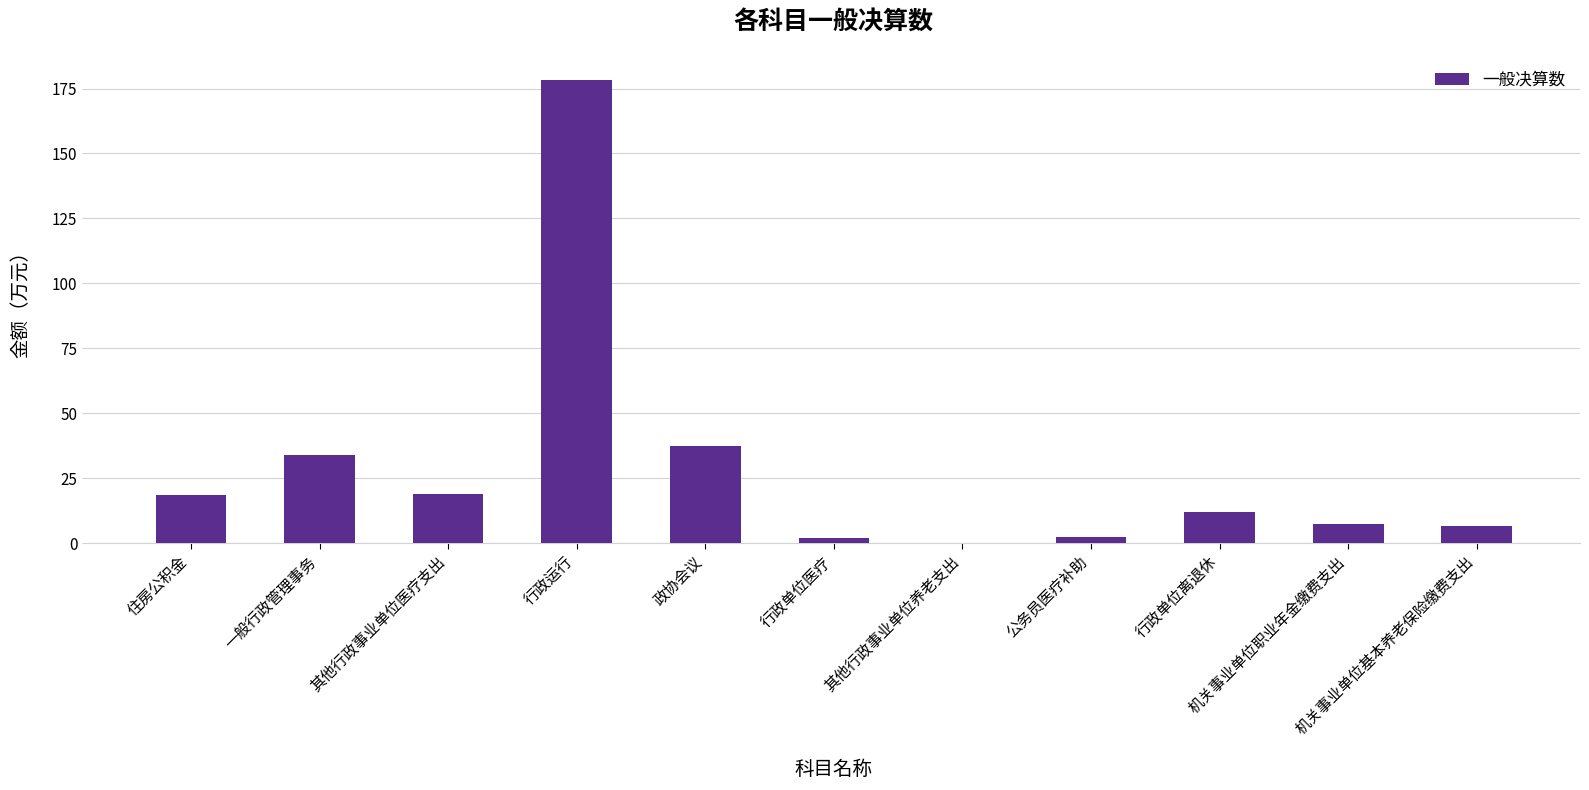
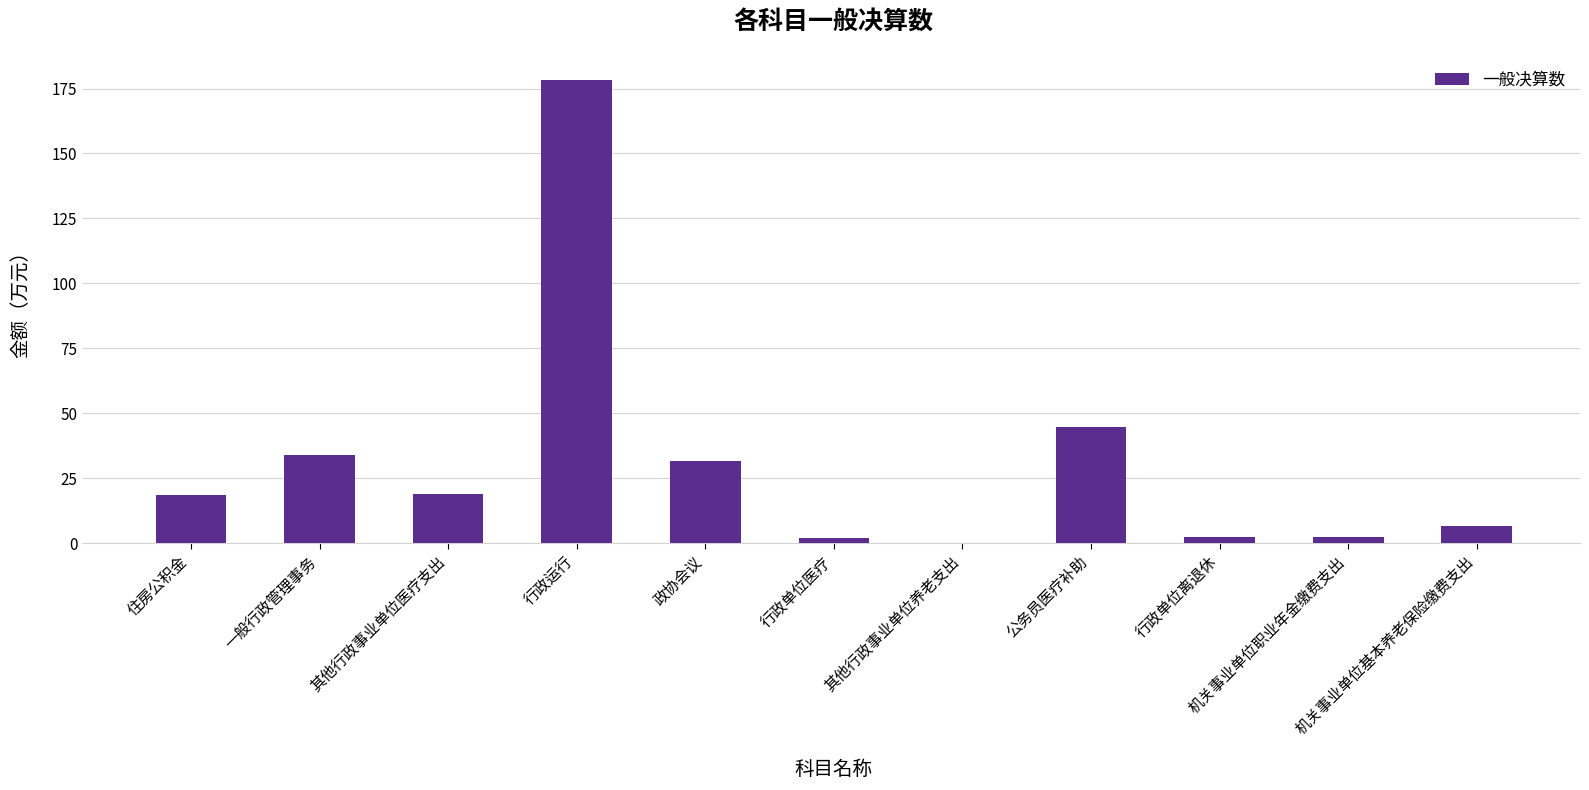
政协会议: 37 -> 32
公务员医疗补助: 2 -> 45
行政单位离退休: 12 -> 2
机关事业单位职业年金缴费支出: 7 -> 2
